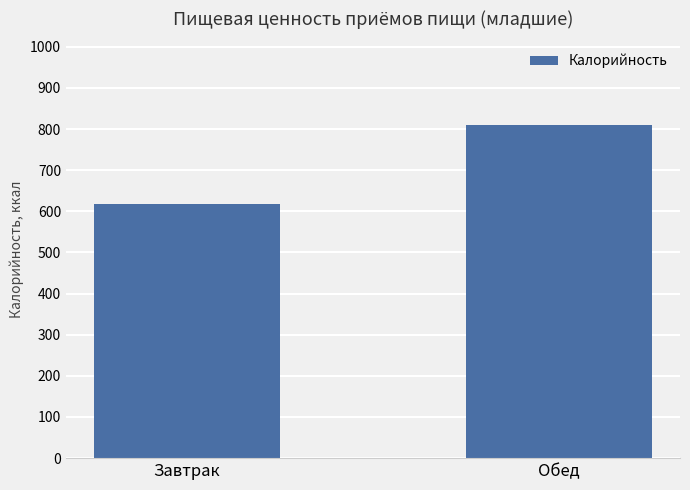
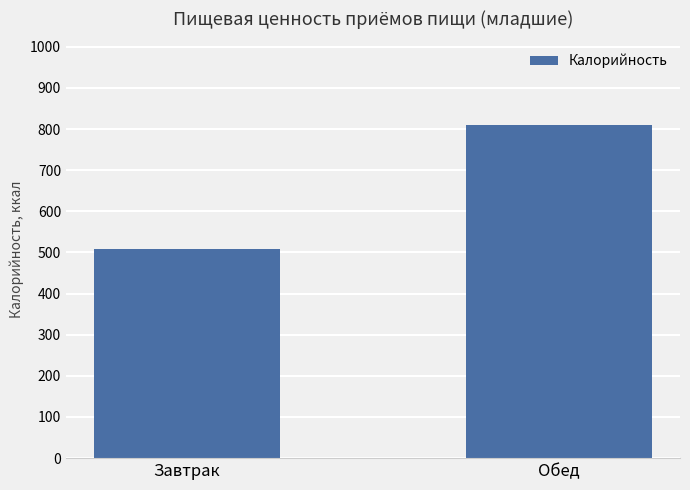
Завтрак: 620 -> 510
